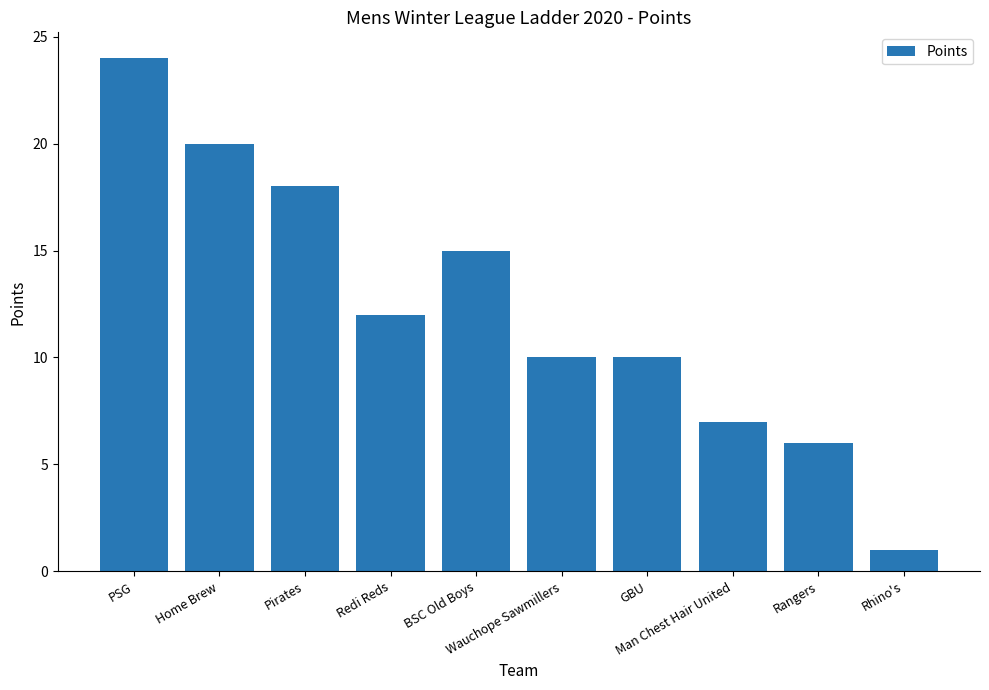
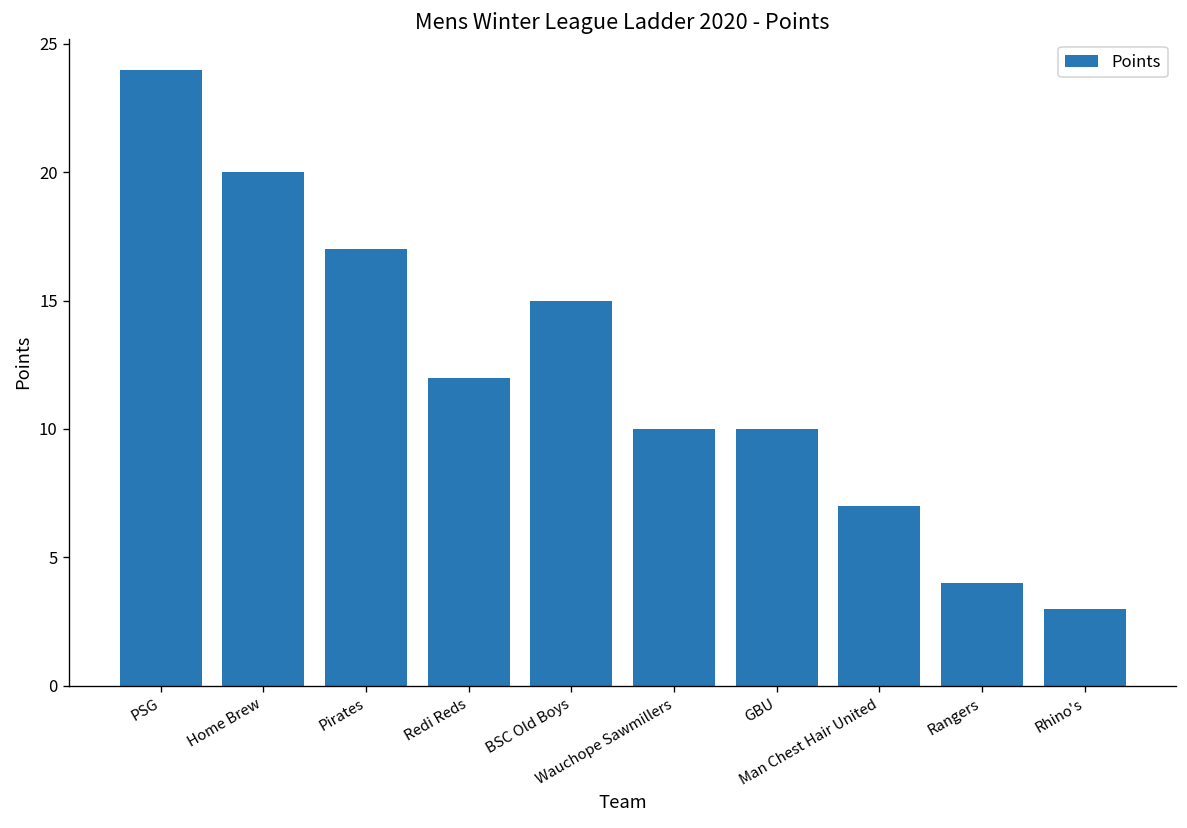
Pirates: 18 -> 17
Rangers: 6 -> 4
Rhino's: 1 -> 3
